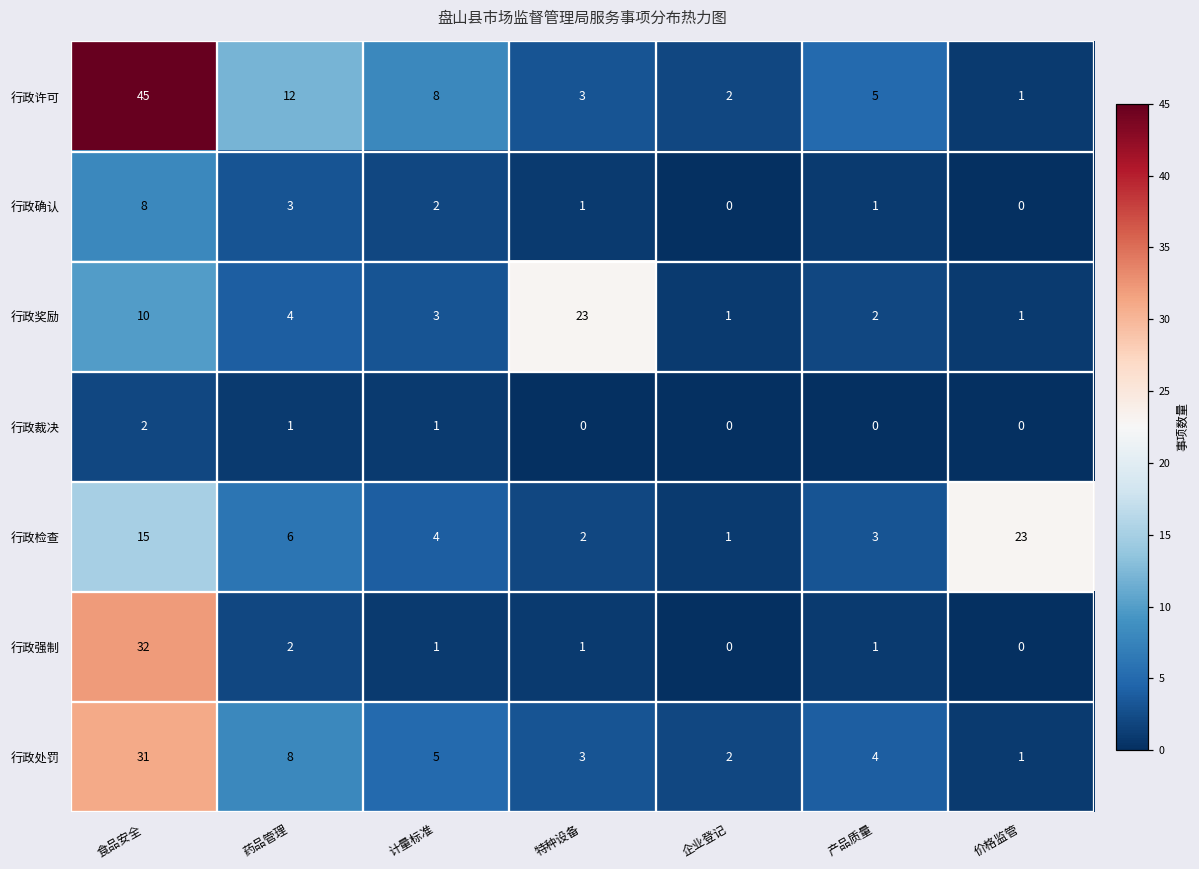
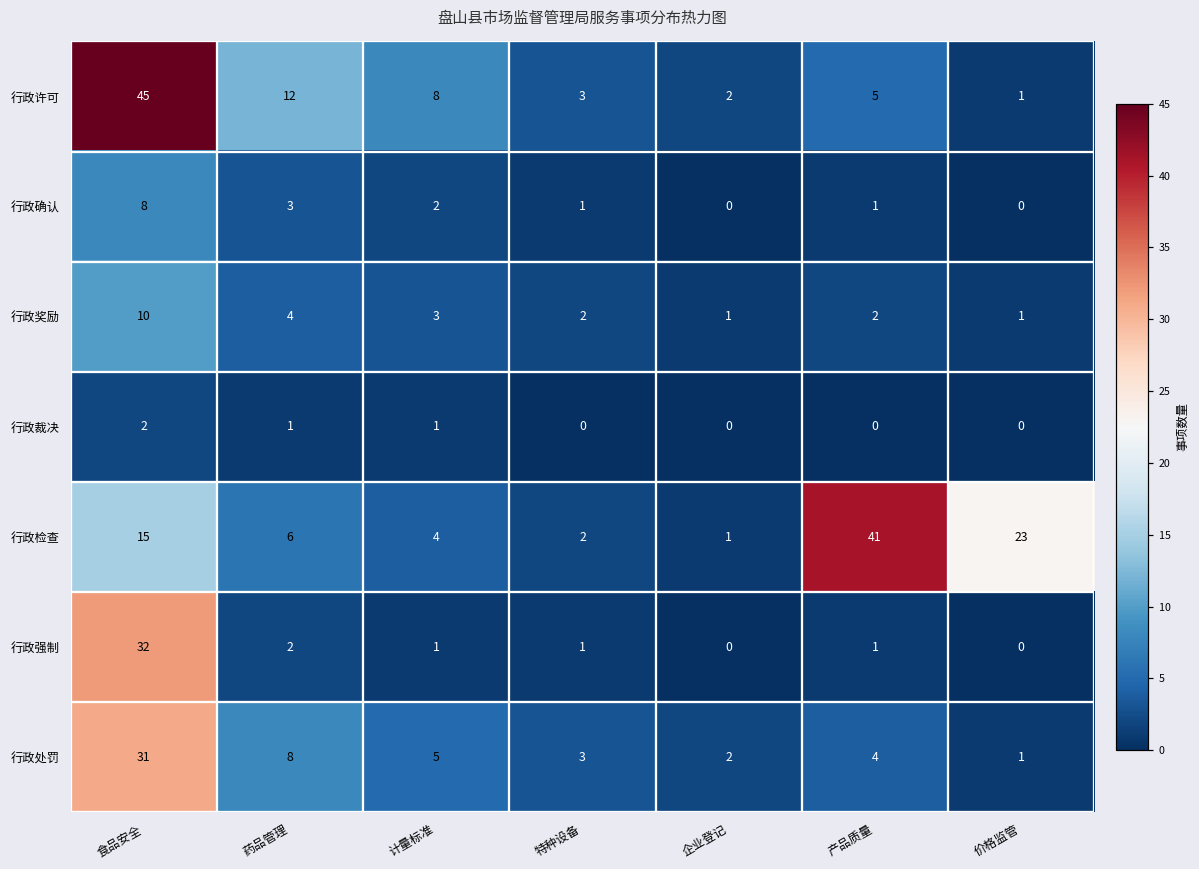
行政奖励, 特种设备: 23 -> 2
行政检查, 产品质量: 3 -> 41
